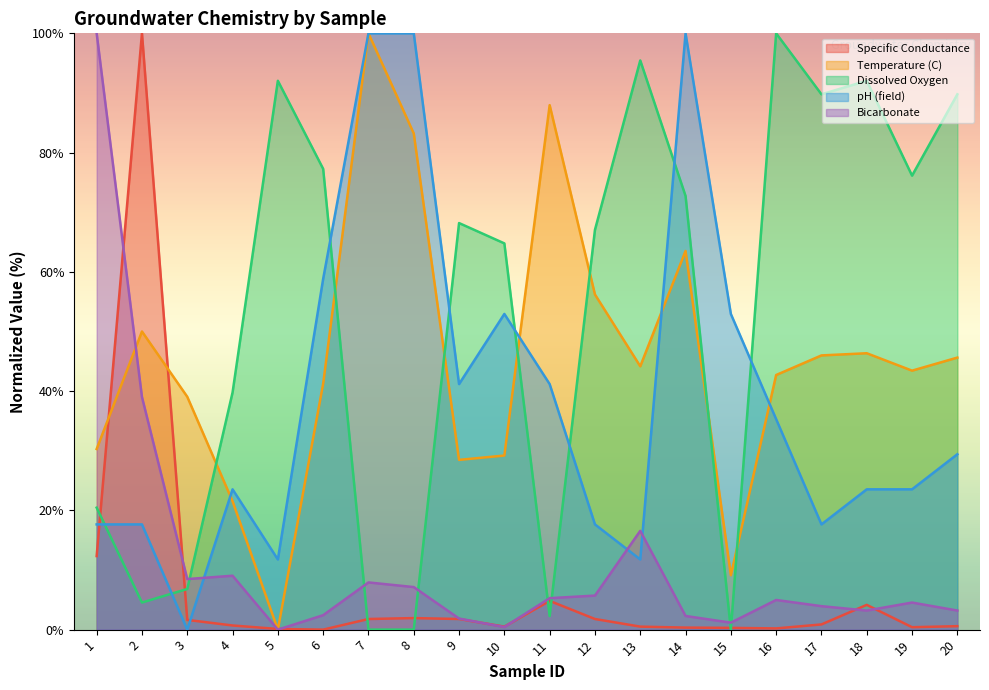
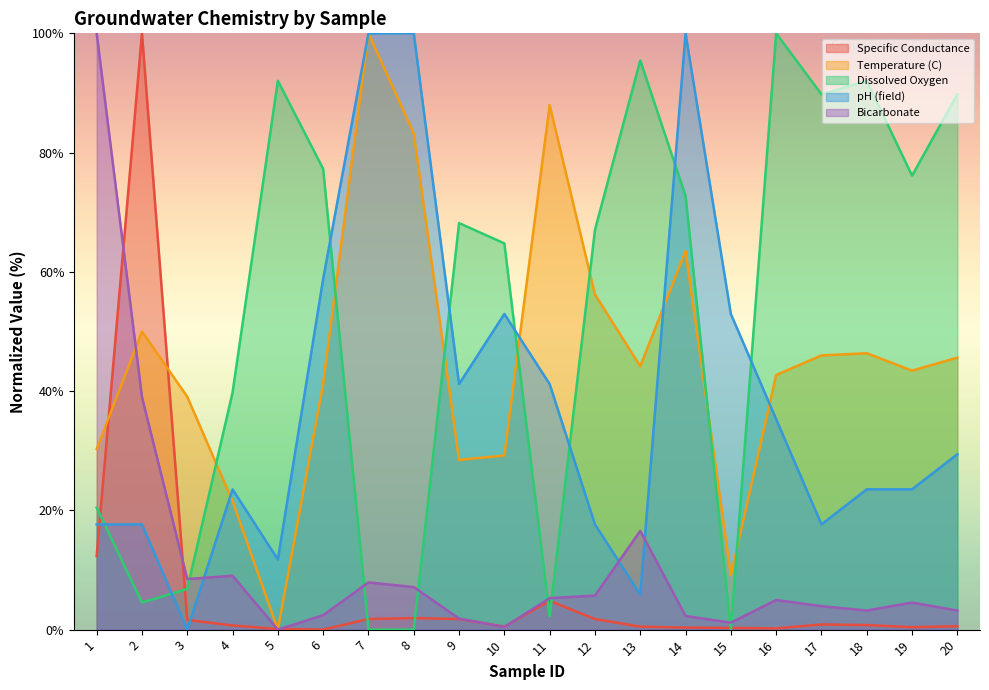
pH (field), 13: 12% -> 6%
Specific Conductance, 18: 4% -> 1%
